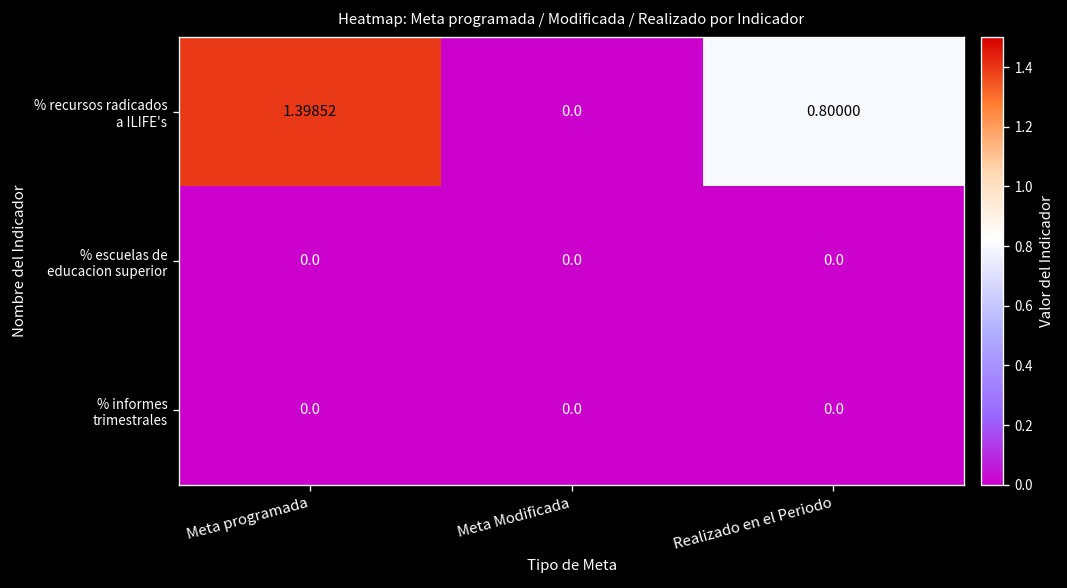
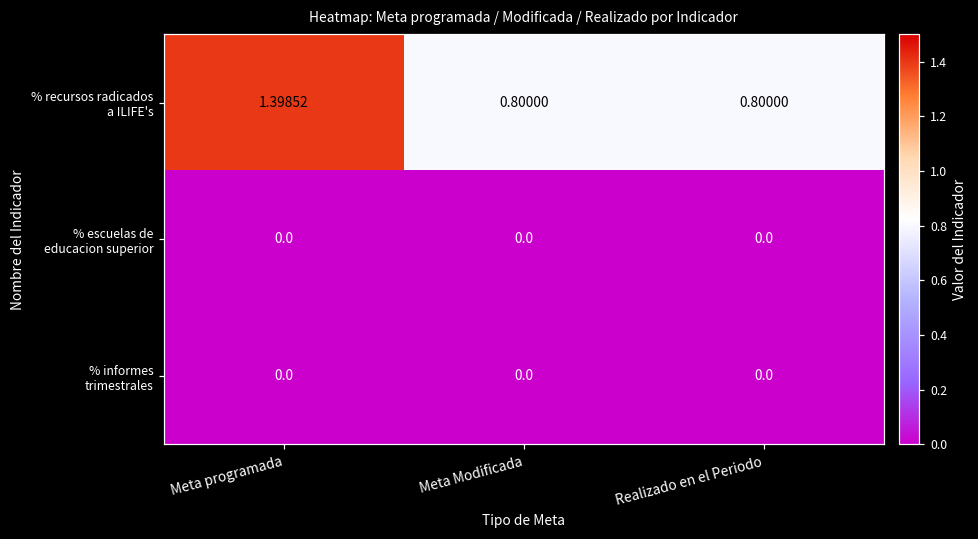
% recursos radicados a ILIFE's, Meta Modificada: 0.0 -> 0.80000
